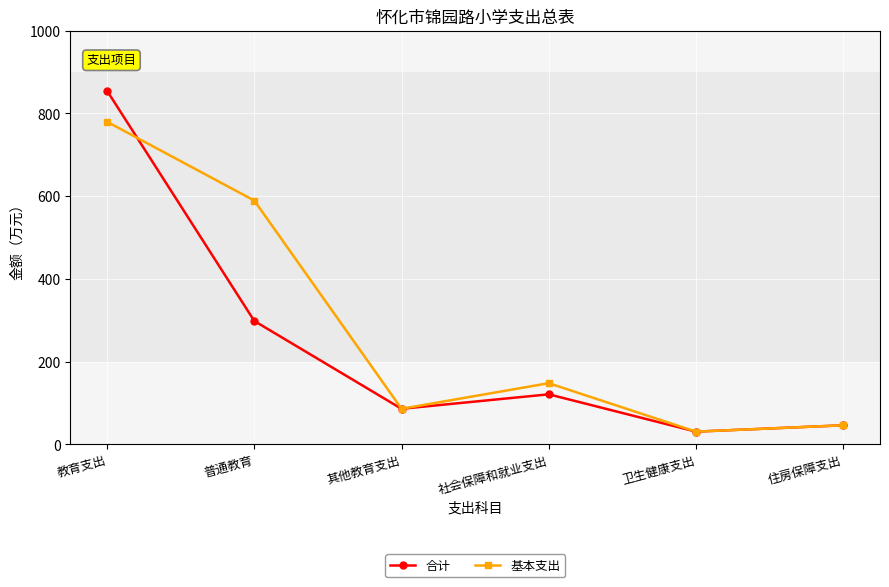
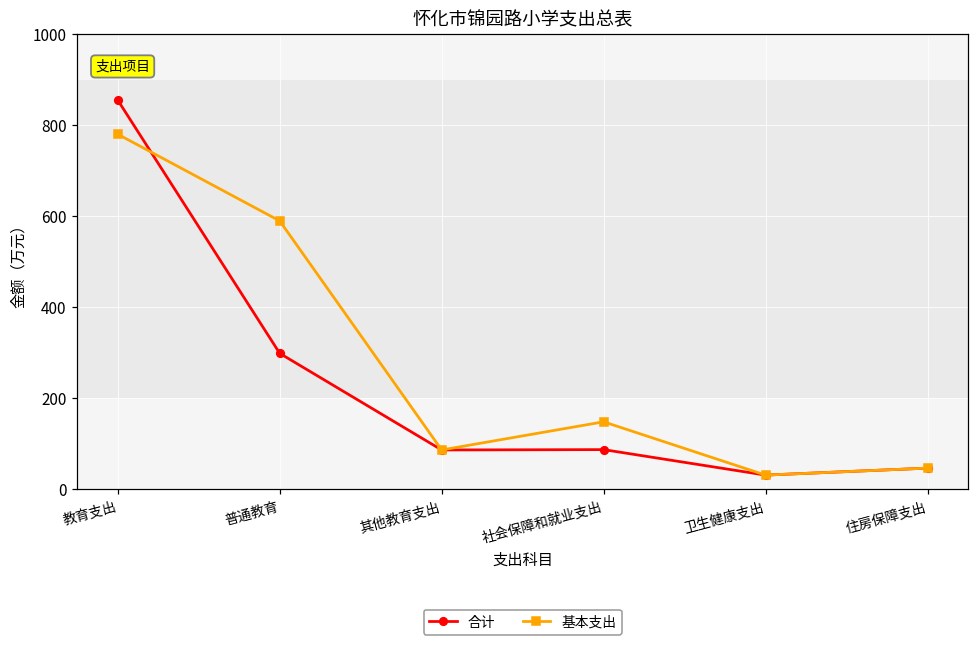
合计, 社会保障和就业支出: 120 -> 90
